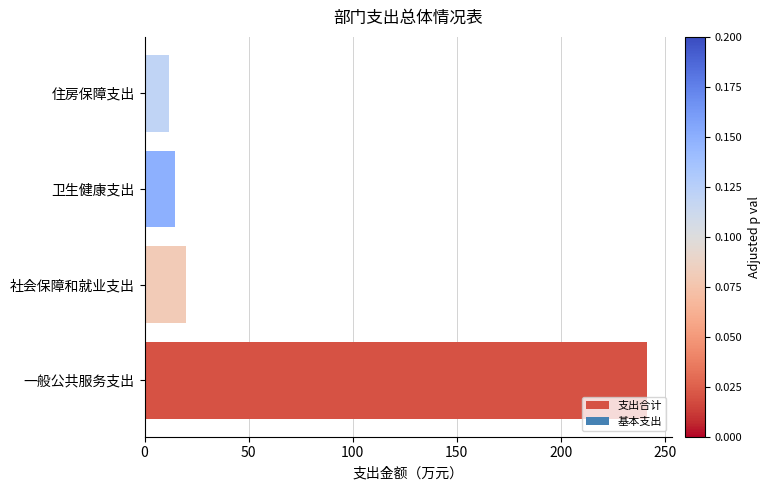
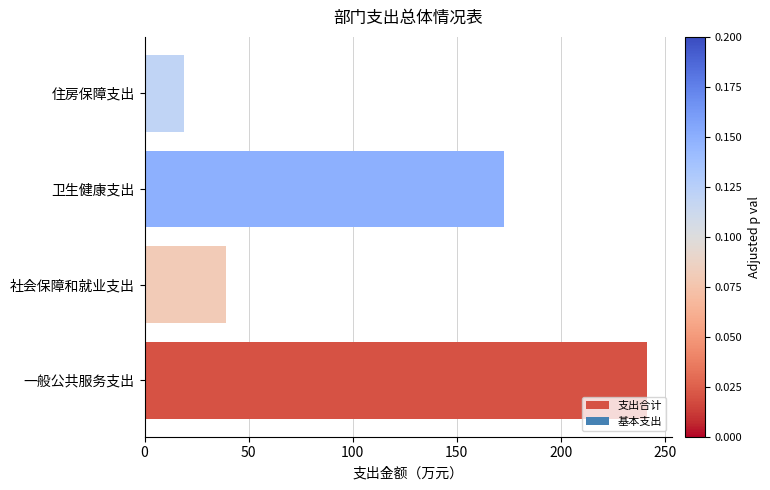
支出合计, 住房保障支出: 12 -> 19
支出合计, 卫生健康支出: 15 -> 173
支出合计, 社会保障和就业支出: 20 -> 39
